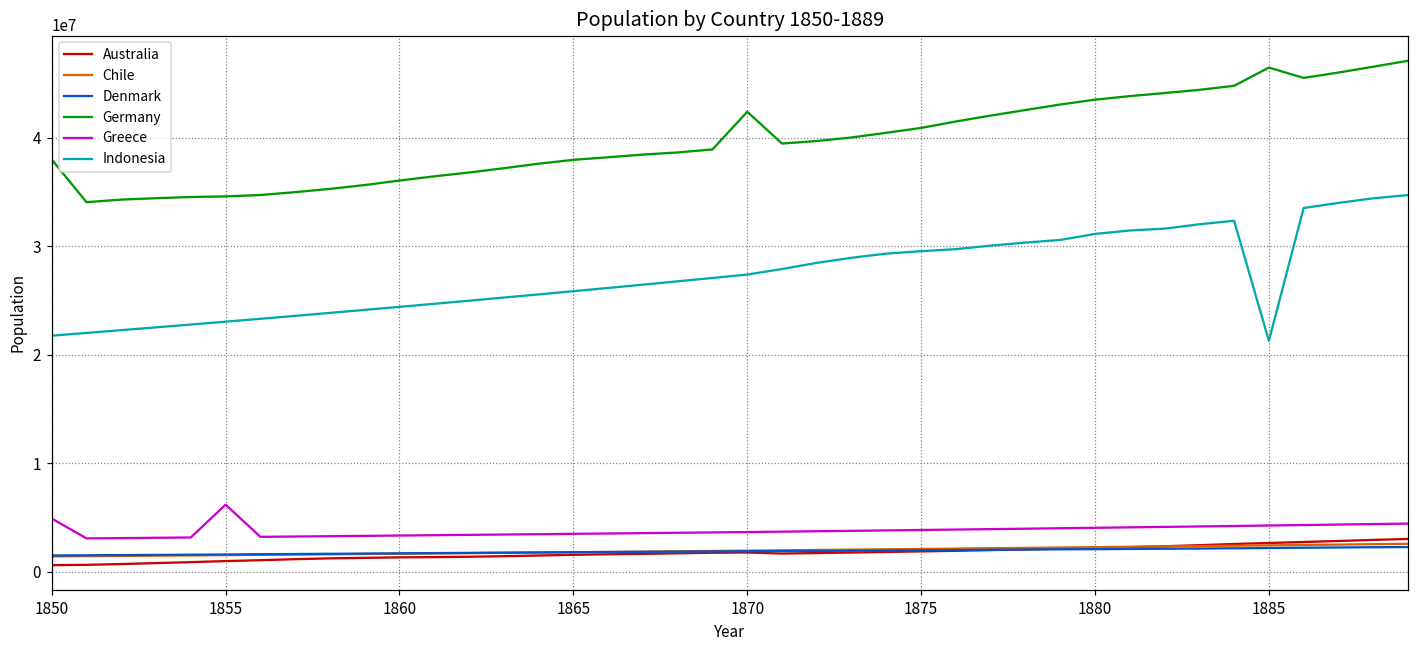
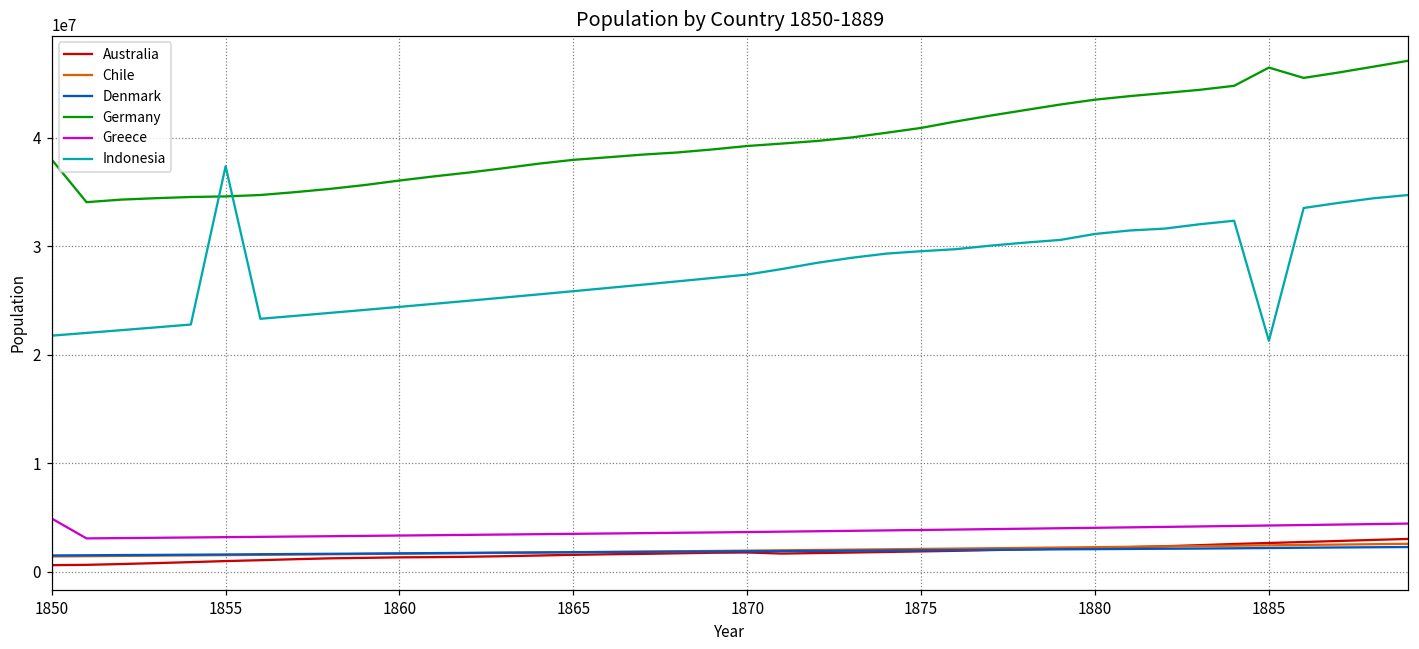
Greece, 1855: 6000000 -> 3000000
Indonesia, 1855: 23000000 -> 37000000
Germany, 1870: 42000000 -> 39000000
